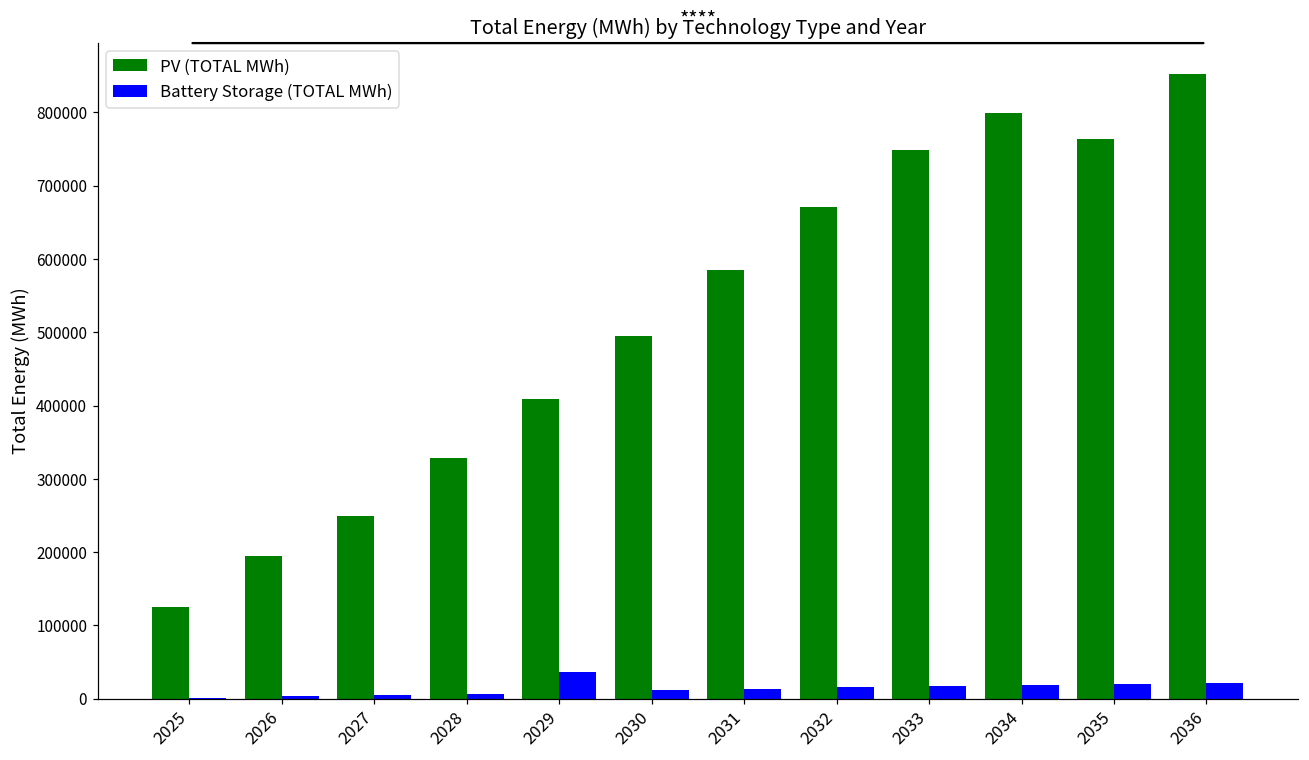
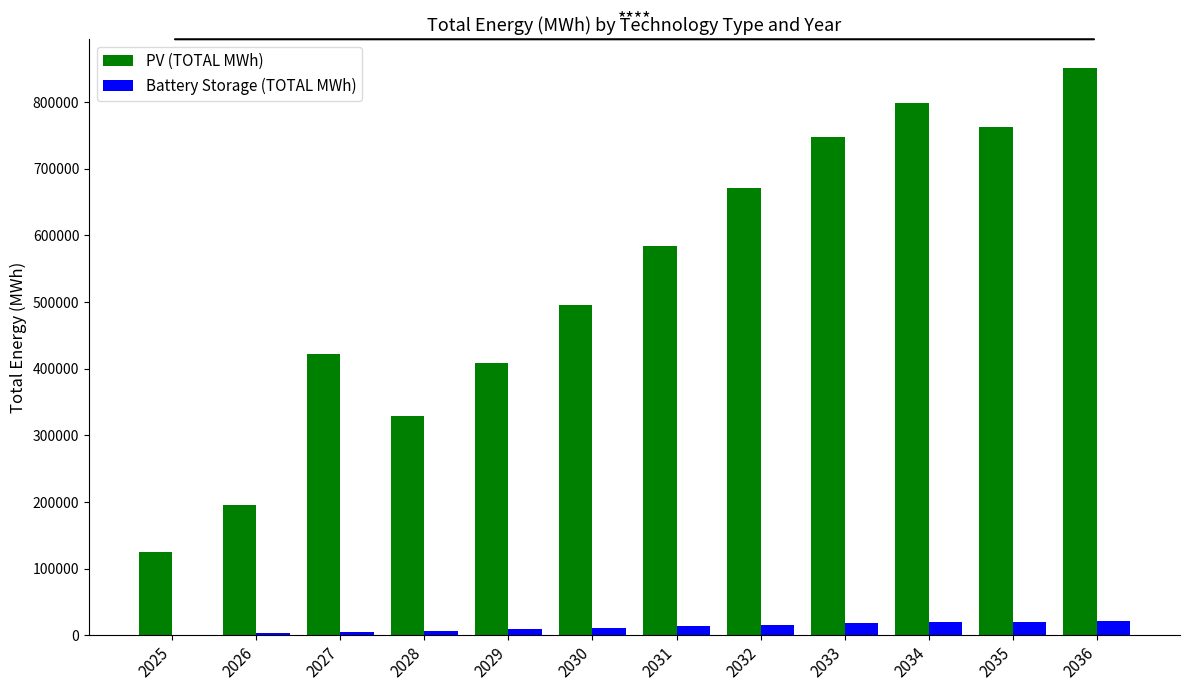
PV (TOTAL MWh), 2027: 250000 -> 420000
Battery Storage (TOTAL MWh), 2029: 40000 -> 10000
